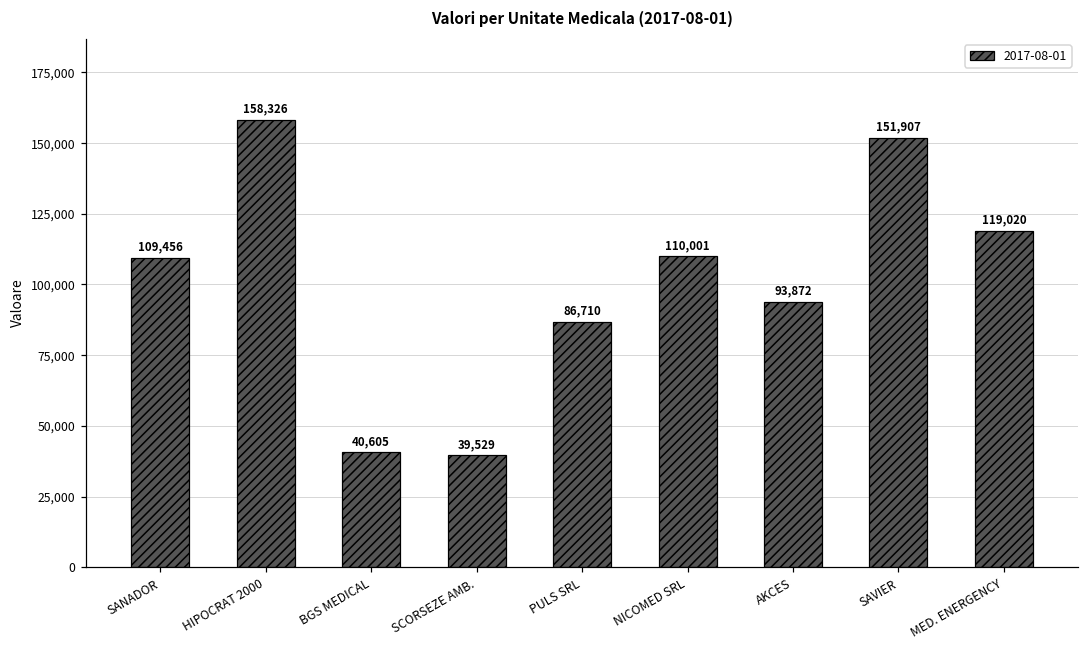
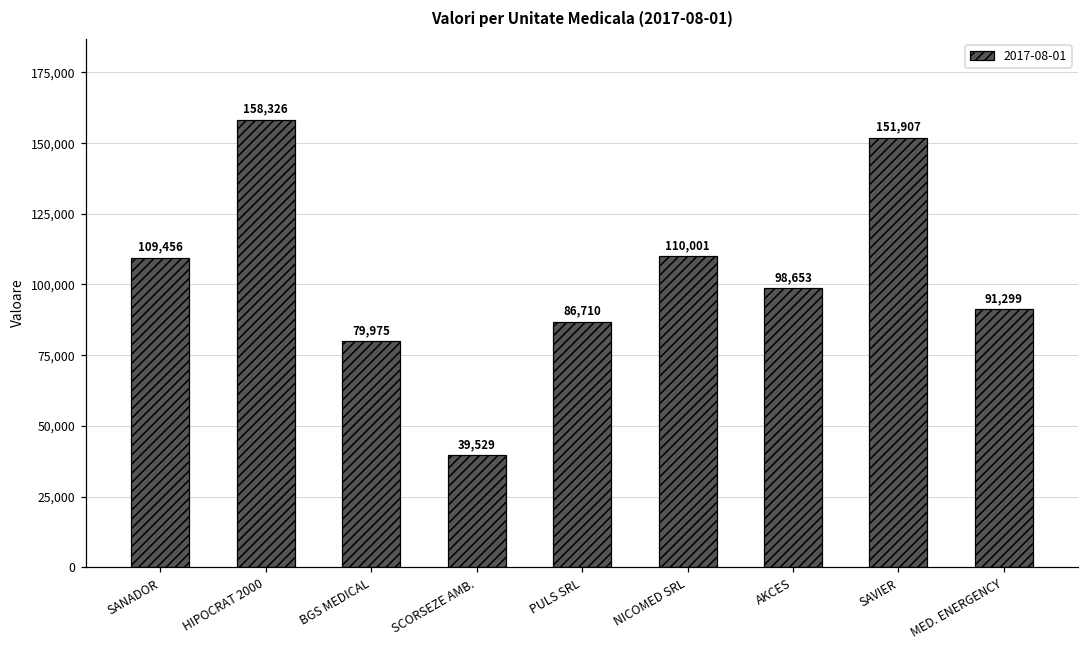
BGS MEDICAL: 40,605 -> 79,975
AKCES: 93,872 -> 98,653
MED. ENERGENCY: 119,020 -> 91,299
